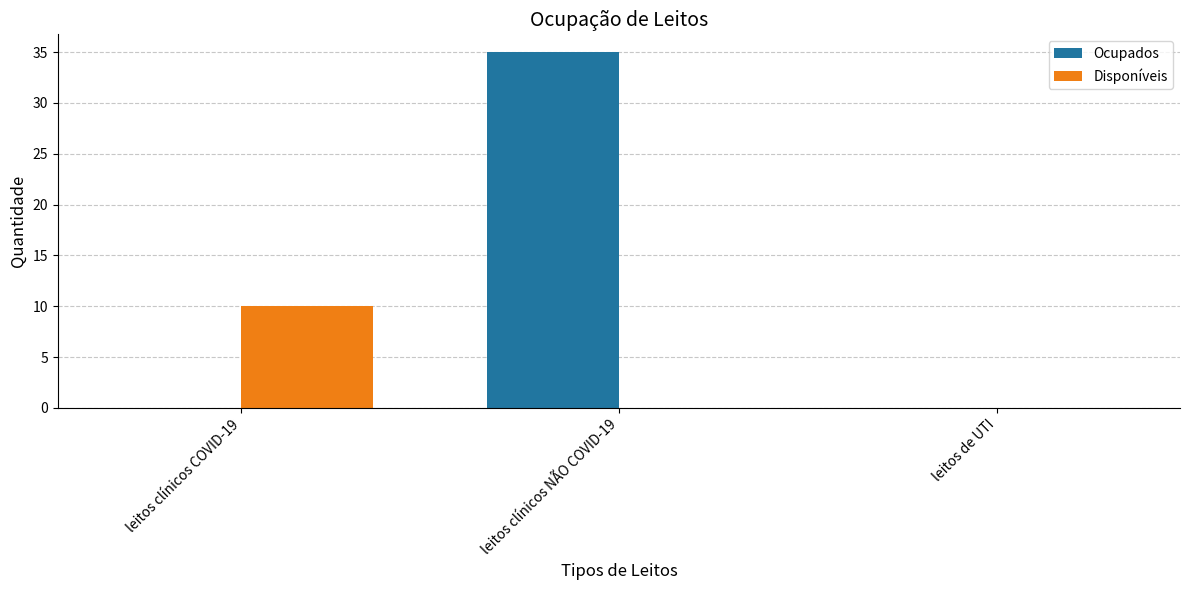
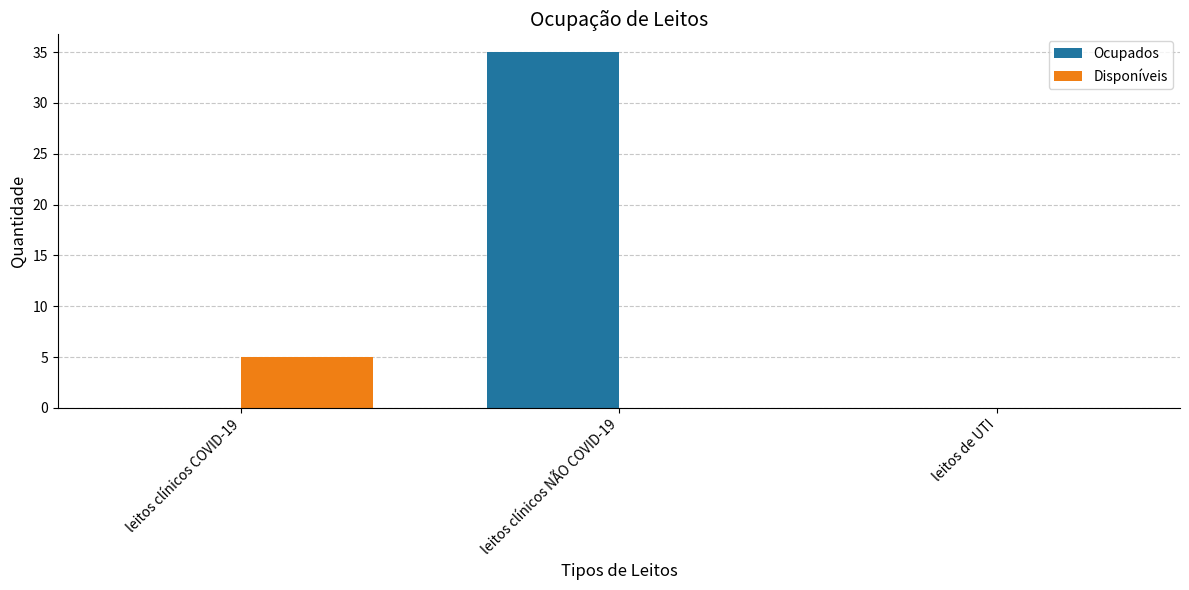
Disponíveis, leitos clínicos COVID-19: 10 -> 5
